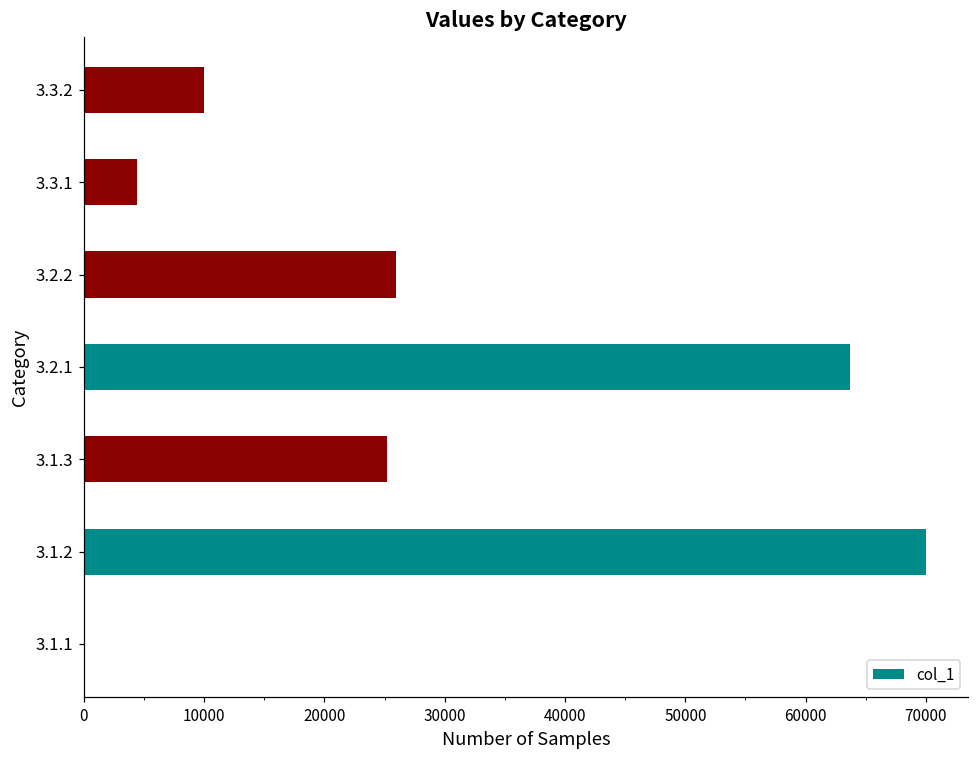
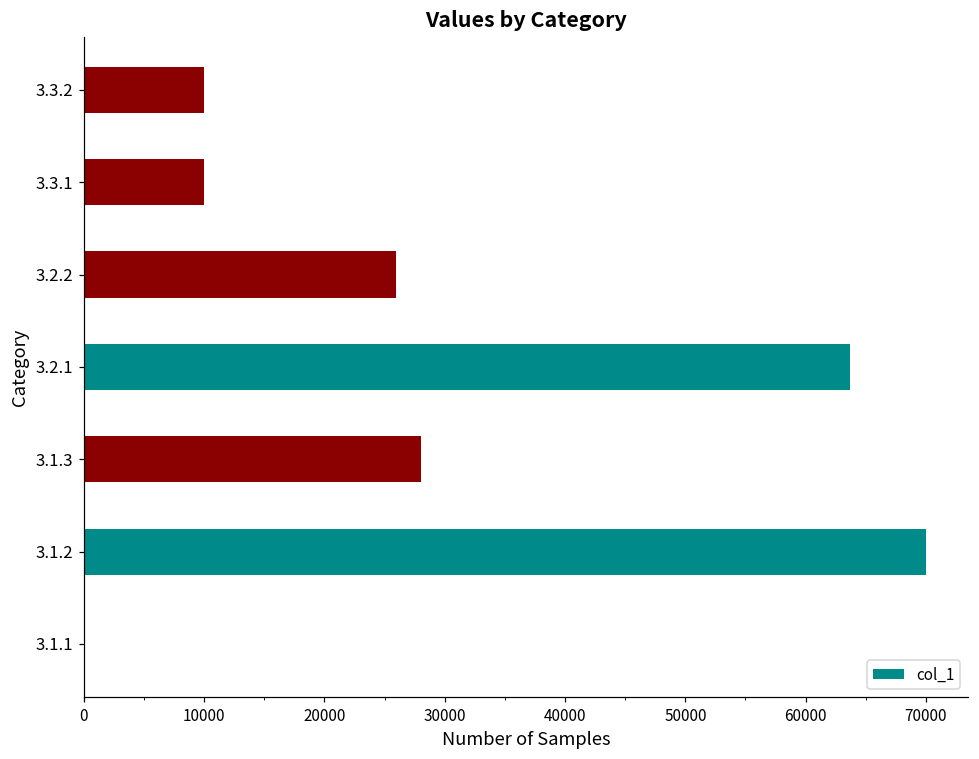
3.3.1: 4400 -> 10000
3.1.3: 25200 -> 28000
